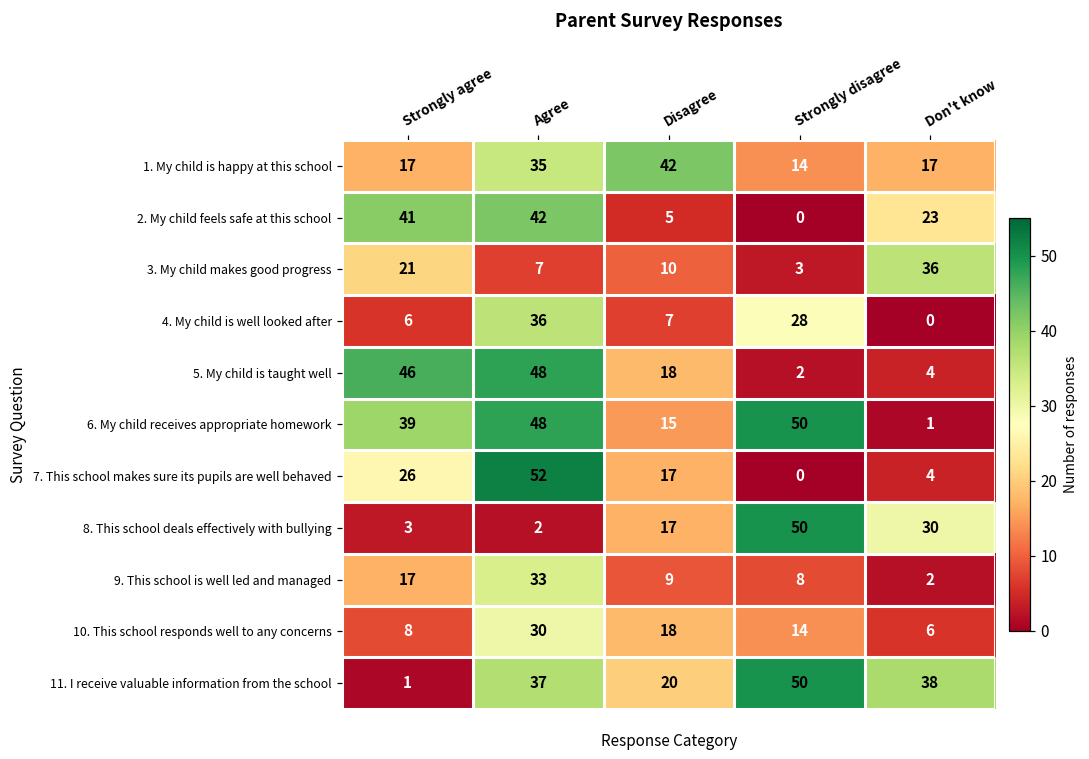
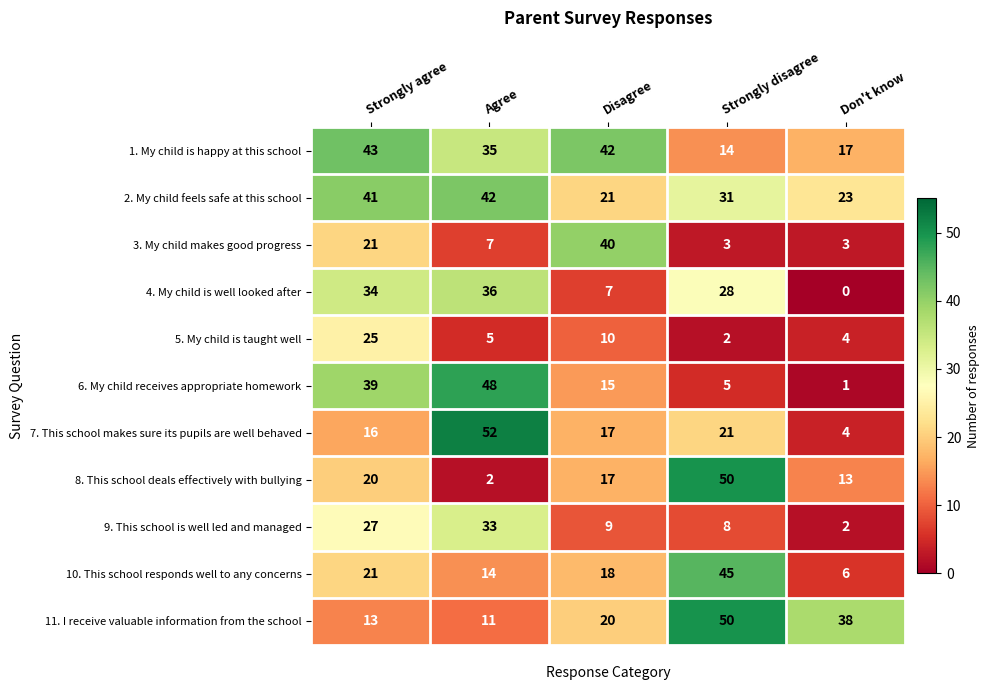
1. My child is happy at this school, Strongly agree: 17 -> 43
2. My child feels safe at this school, Disagree: 5 -> 21
2. My child feels safe at this school, Strongly disagree: 0 -> 31
3. My child makes good progress, Disagree: 10 -> 40
3. My child makes good progress, Don't know: 36 -> 3
4. My child is well looked after, Strongly agree: 6 -> 34
5. My child is taught well, Strongly agree: 46 -> 25
5. My child is taught well, Agree: 48 -> 5
5. My child is taught well, Disagree: 18 -> 10
6. My child receives appropriate homework, Strongly disagree: 50 -> 5
7. This school makes sure its pupils are well behaved, Strongly agree: 26 -> 16
7. This school makes sure its pupils are well behaved, Strongly disagree: 0 -> 21
8. This school deals effectively with bullying, Strongly agree: 3 -> 20
8. This school deals effectively with bullying, Don't know: 30 -> 13
9. This school is well led and managed, Strongly agree: 17 -> 27
10. This school responds well to any concerns, Strongly agree: 8 -> 21
10. This school responds well to any concerns, Agree: 30 -> 14
10. This school responds well to any concerns, Strongly disagree: 14 -> 45
11. I receive valuable information from the school, Strongly agree: 1 -> 13
11. I receive valuable information from the school, Agree: 37 -> 11
